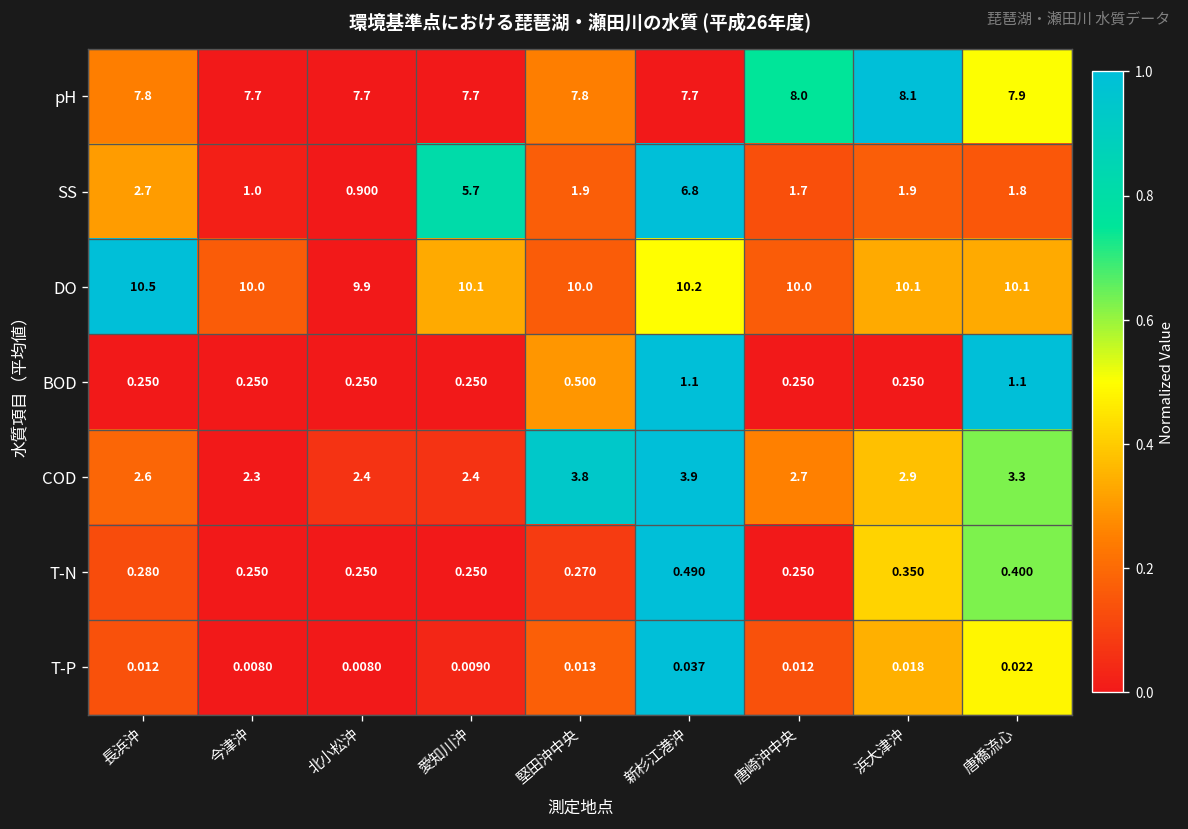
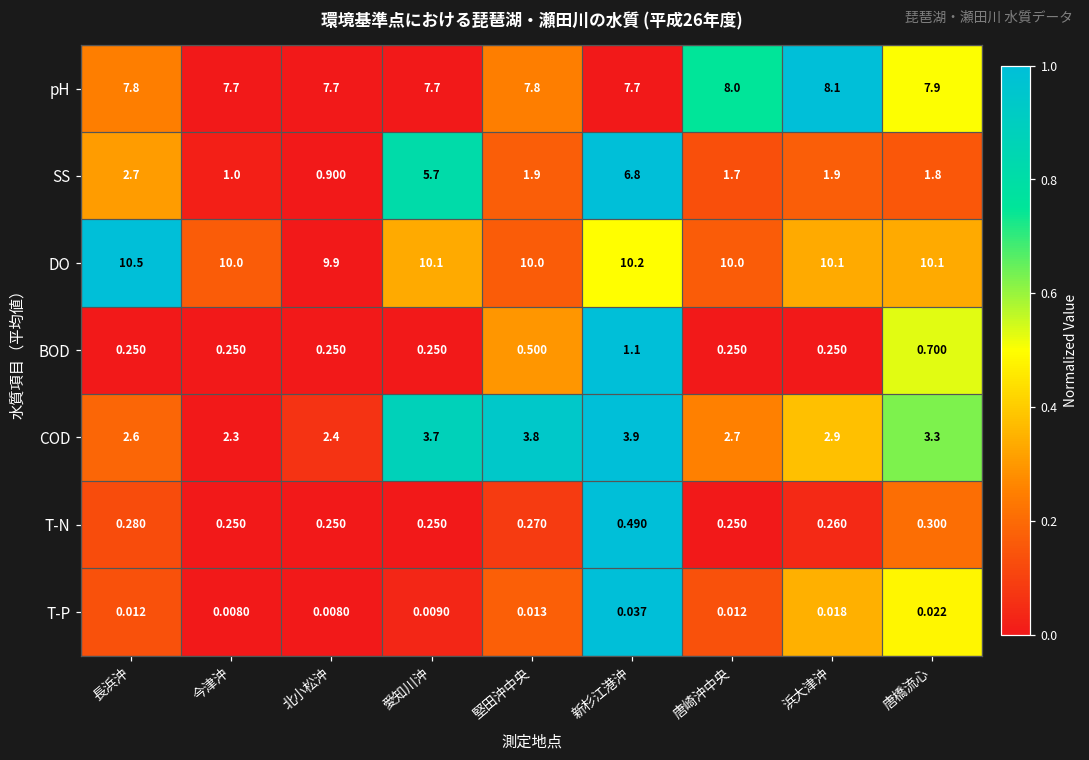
BOD, 唐橋流心: 1.1 -> 0.700
COD, 愛知川沖: 2.4 -> 3.7
T-N, 浜大津沖: 0.350 -> 0.260
T-N, 唐橋流心: 0.400 -> 0.300
